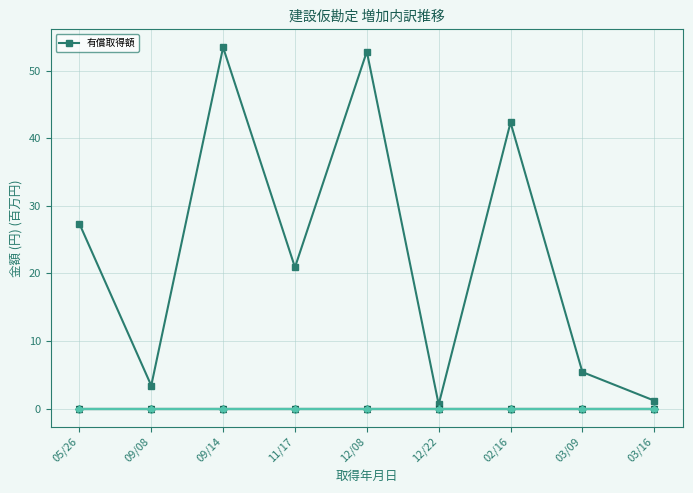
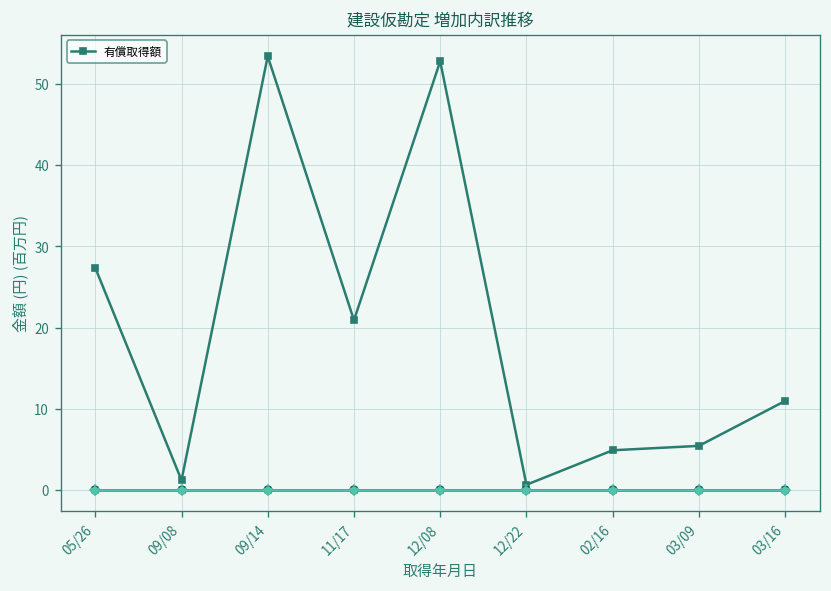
有償取得額, 09/08: 3 -> 1
有償取得額, 02/16: 42 -> 5
有償取得額, 03/16: 1 -> 11
